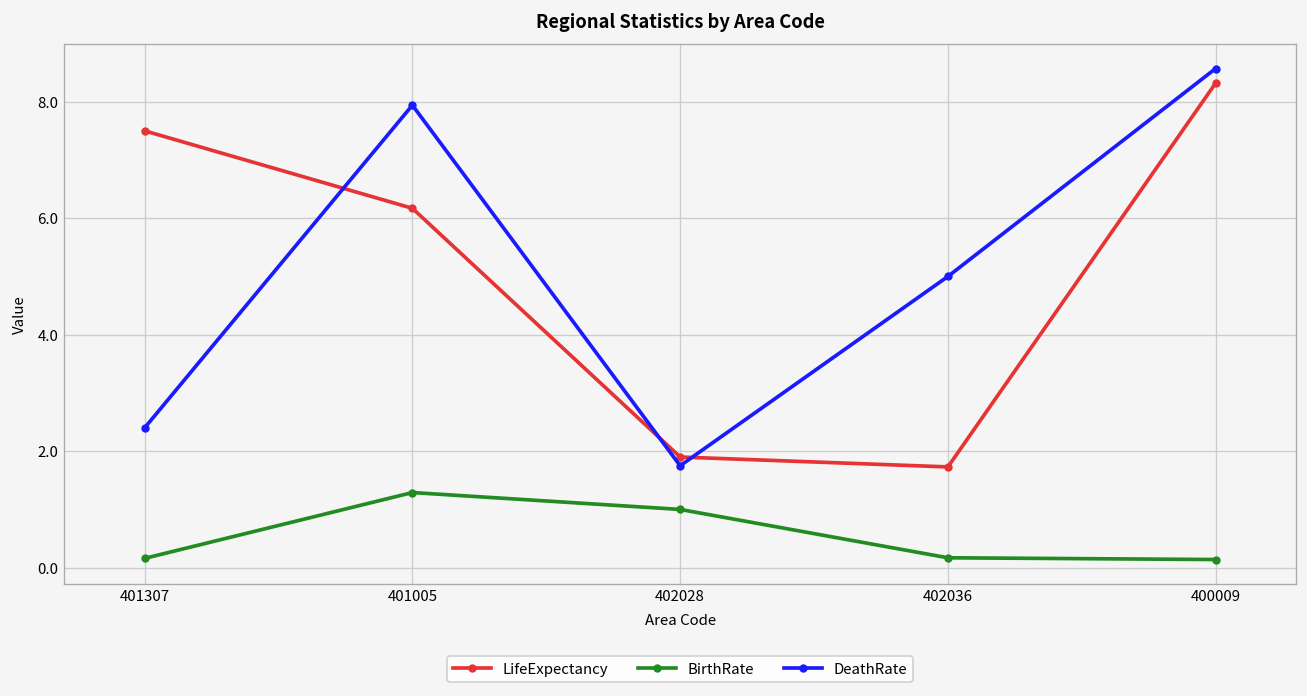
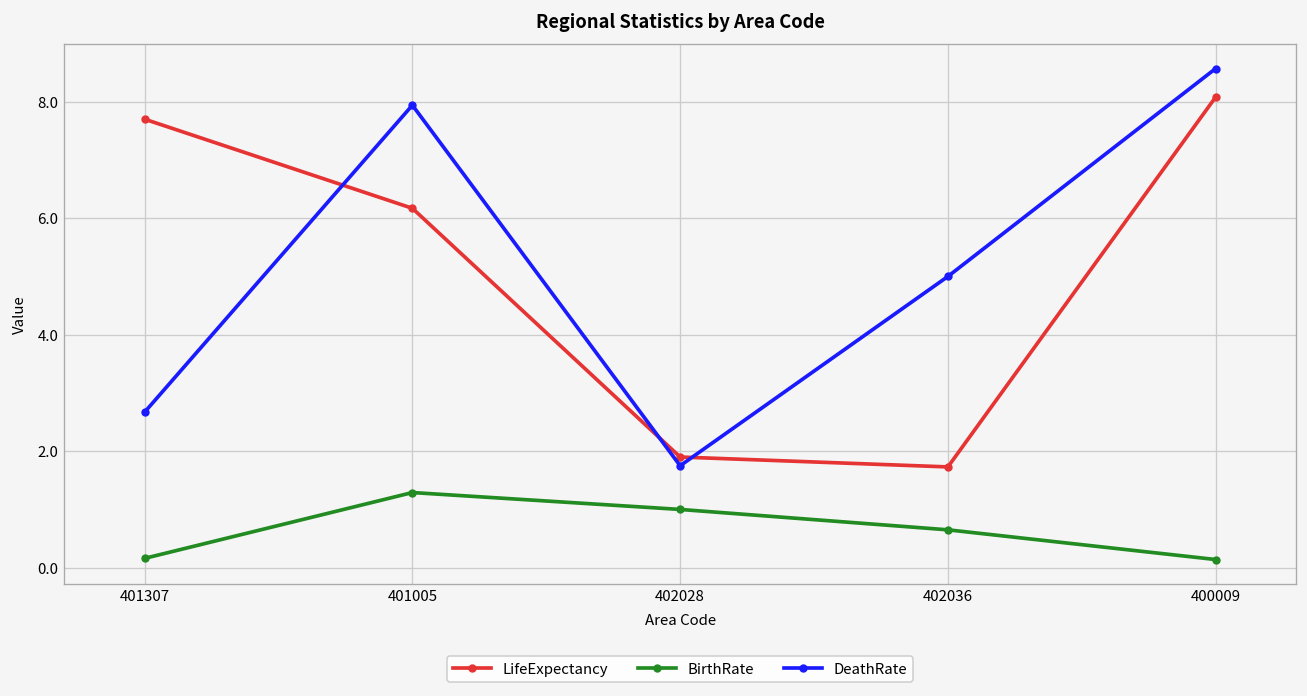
LifeExpectancy, 401307: 7.5 -> 7.7
DeathRate, 401307: 2.4 -> 2.7
BirthRate, 402036: 0.2 -> 0.7
LifeExpectancy, 400009: 8.3 -> 8.1
